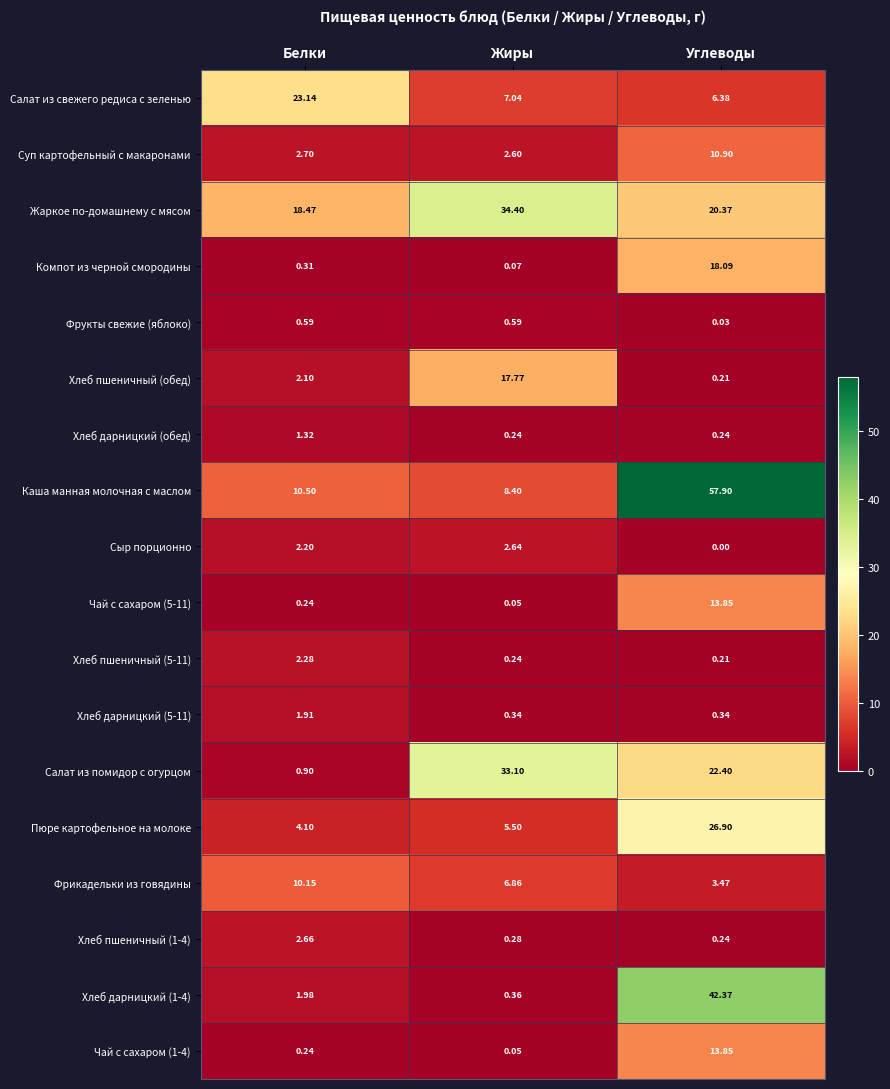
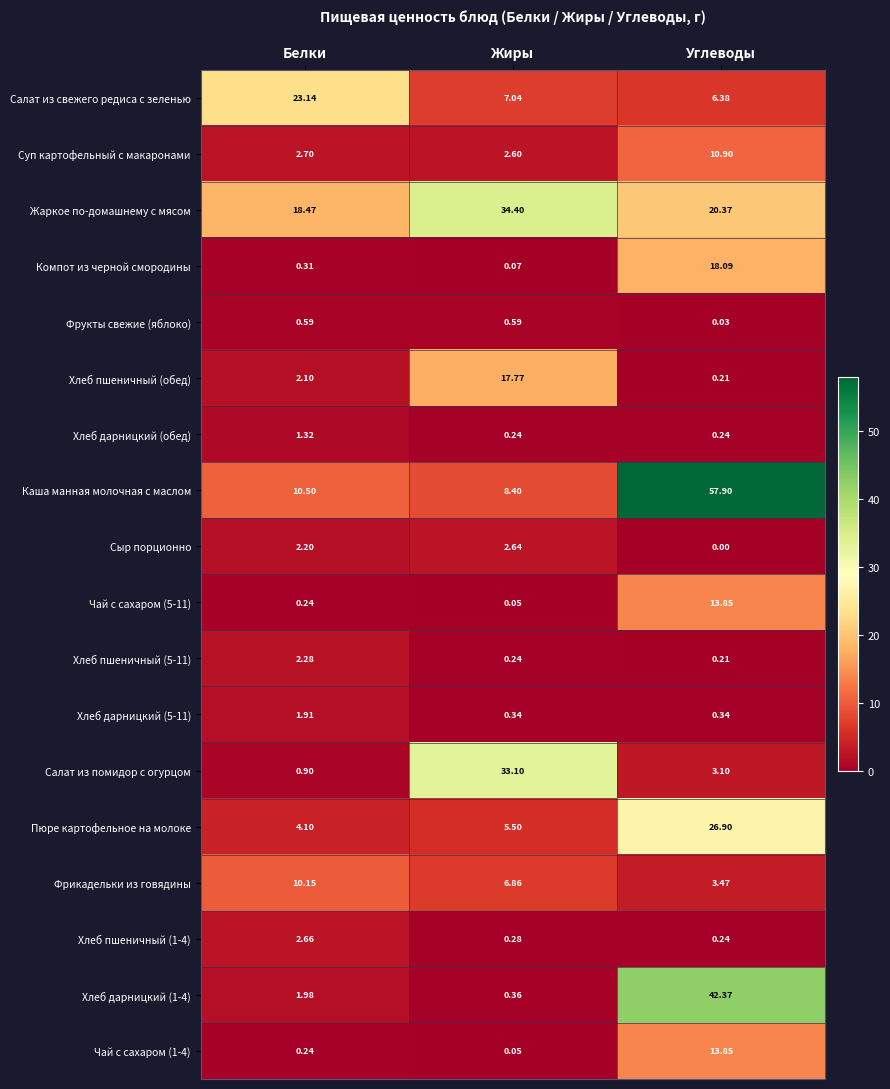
Салат из помидор с огурцом, Углеводы: 22.40 -> 3.10
